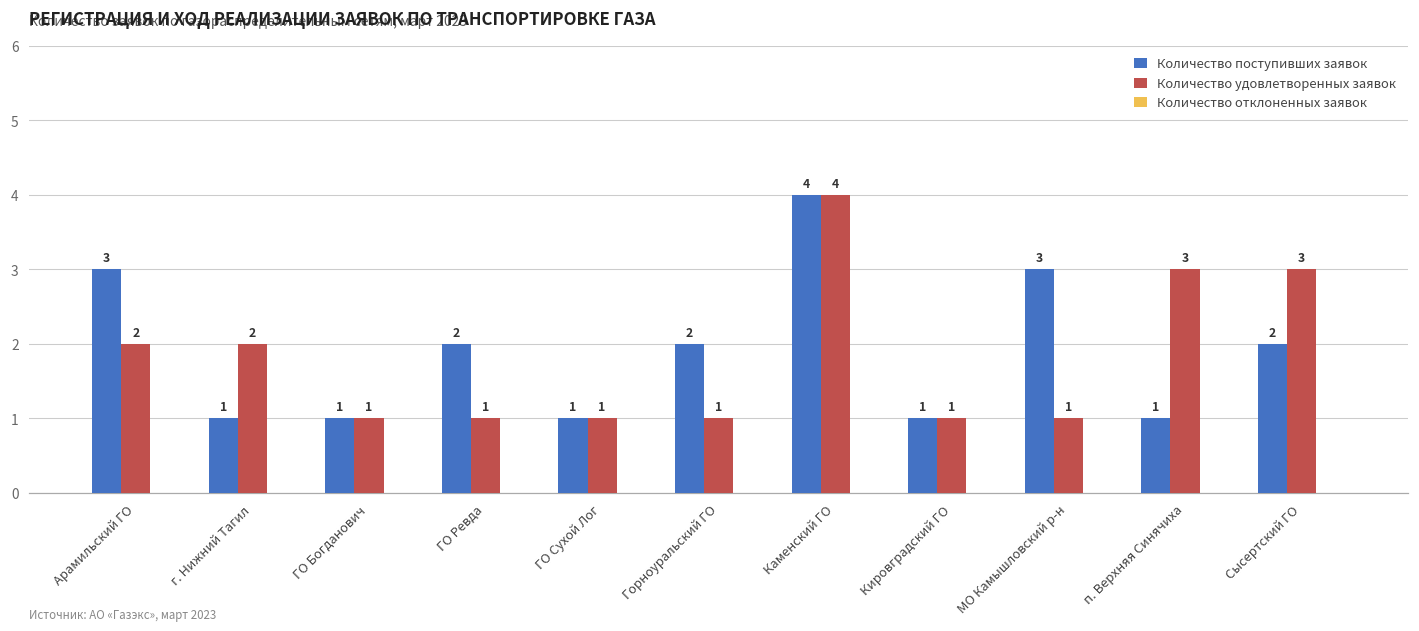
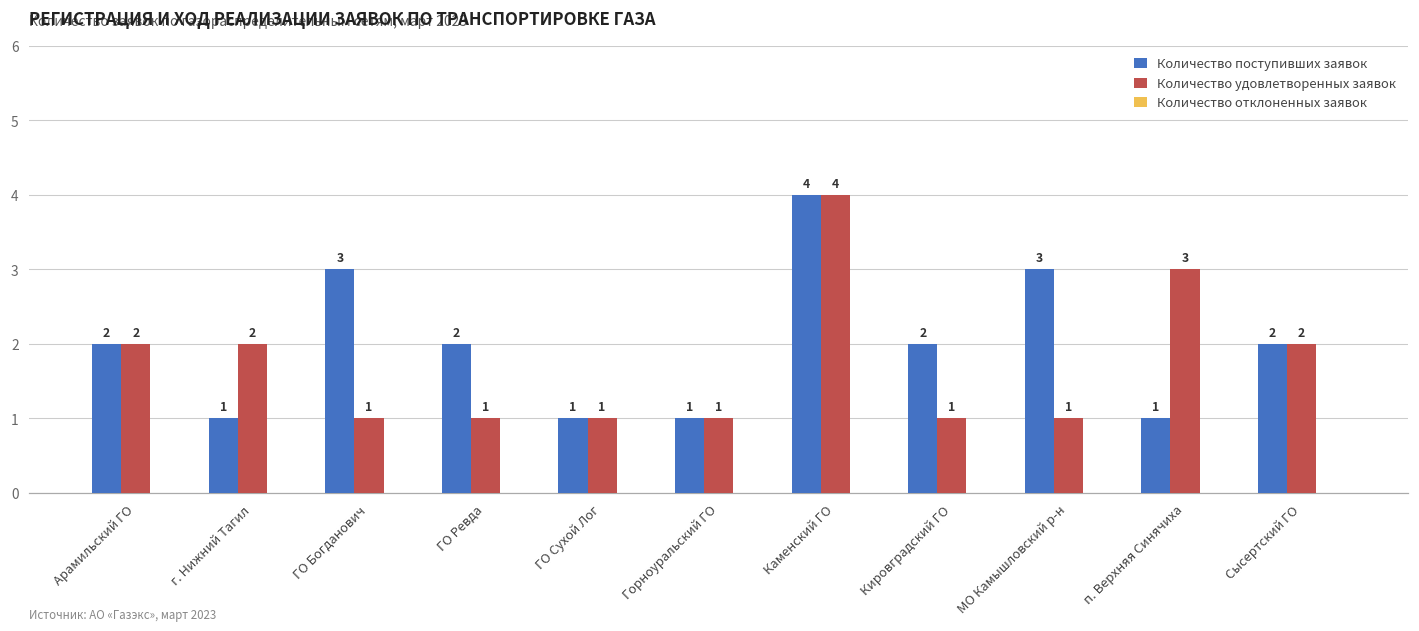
Количество поступивших заявок, Арамильский ГО: 3 -> 2
Количество поступивших заявок, ГО Богданович: 1 -> 3
Количество поступивших заявок, Горноуральский ГО: 2 -> 1
Количество поступивших заявок, Кировградский ГО: 1 -> 2
Количество удовлетворенных заявок, Сысертский ГО: 3 -> 2
